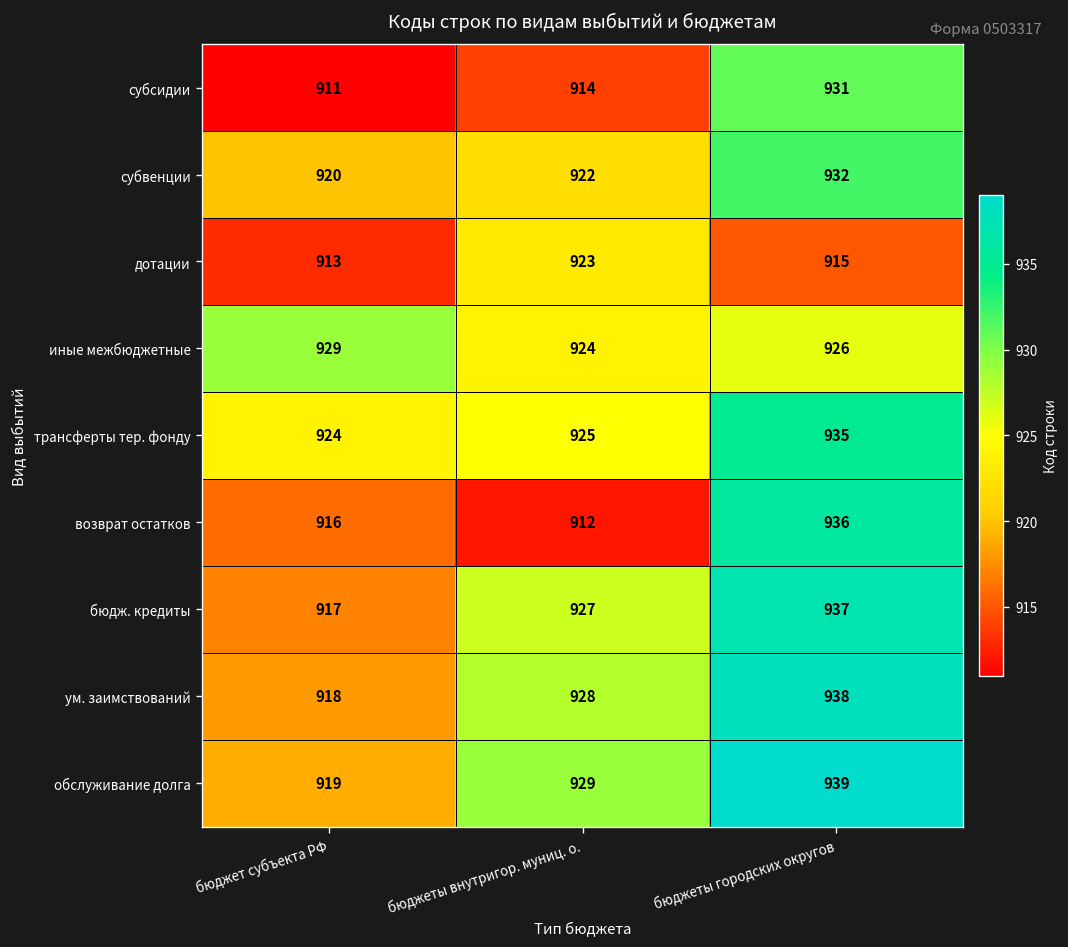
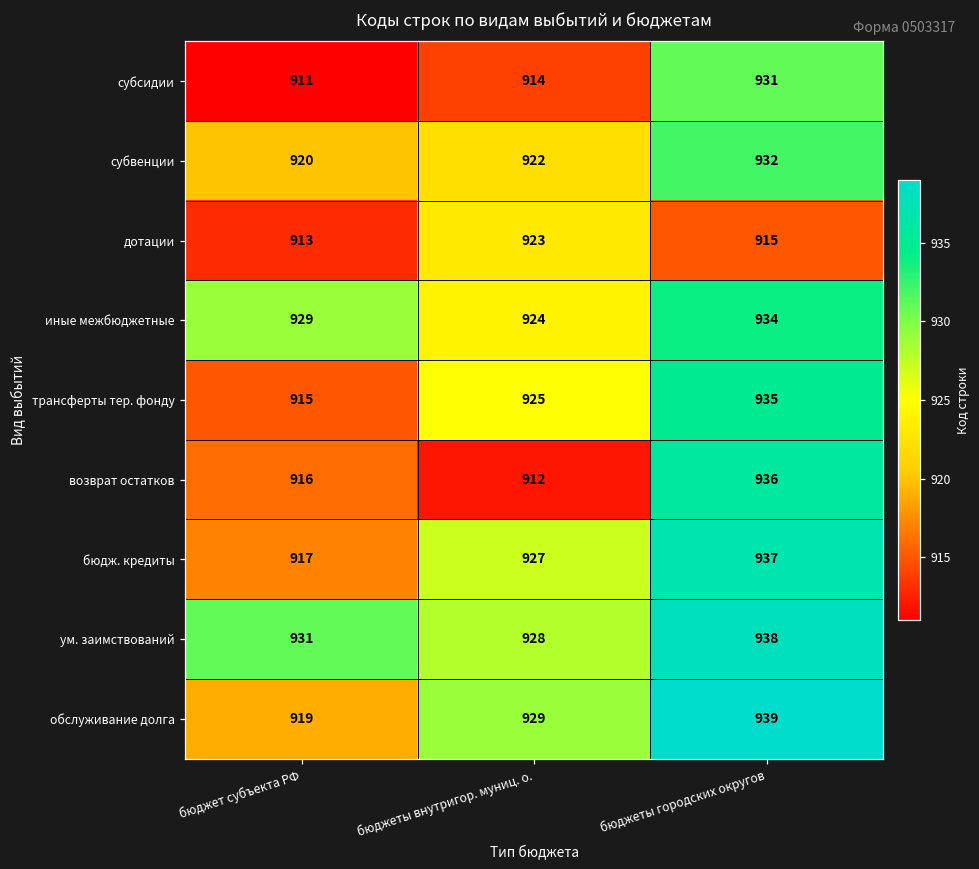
иные межбюджетные, бюджеты городских округов: 926 -> 934
трансферты тер. фонду, бюджет субъекта РФ: 924 -> 915
ум. заимствований, бюджет субъекта РФ: 918 -> 931
